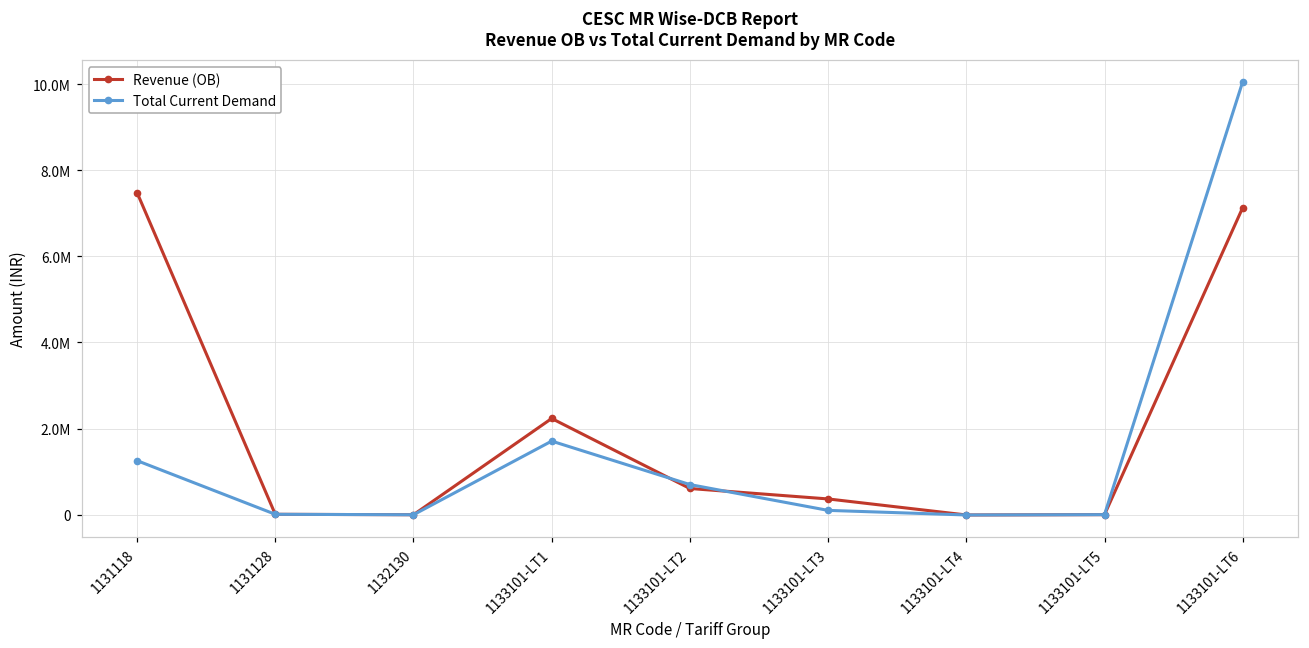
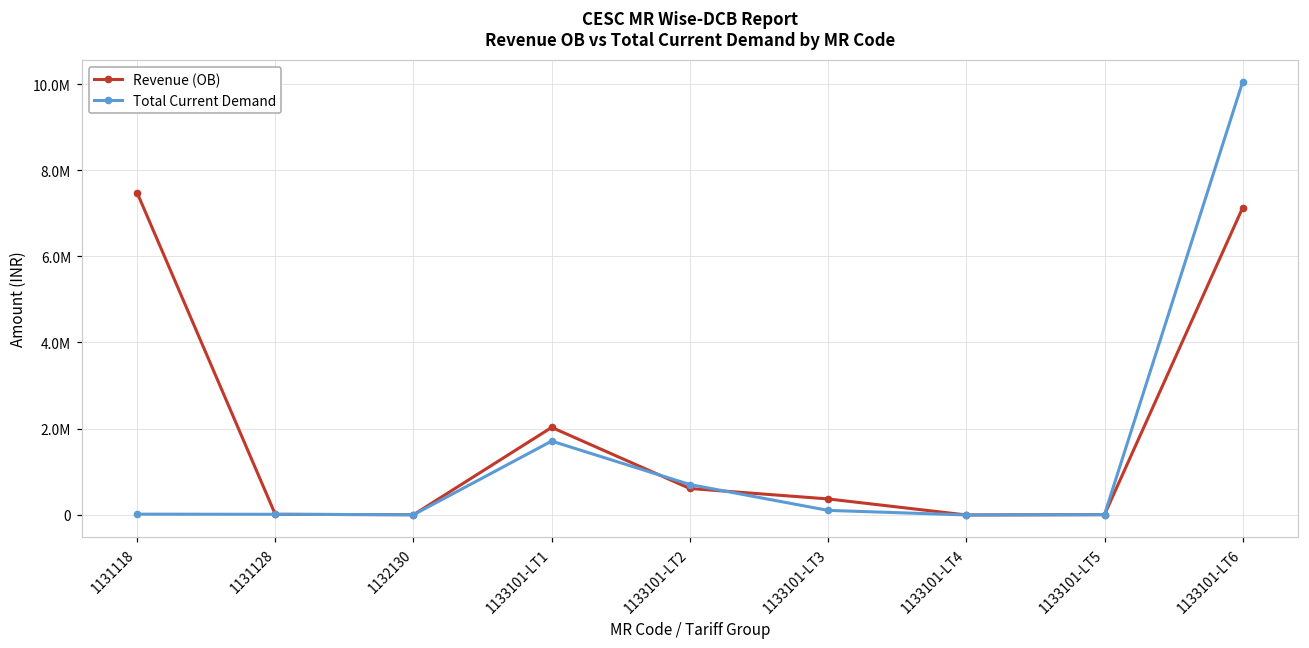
Total Current Demand, 1131118: 1300000 -> 0
Revenue (OB), 1133101-LT1: 2200000 -> 2000000
